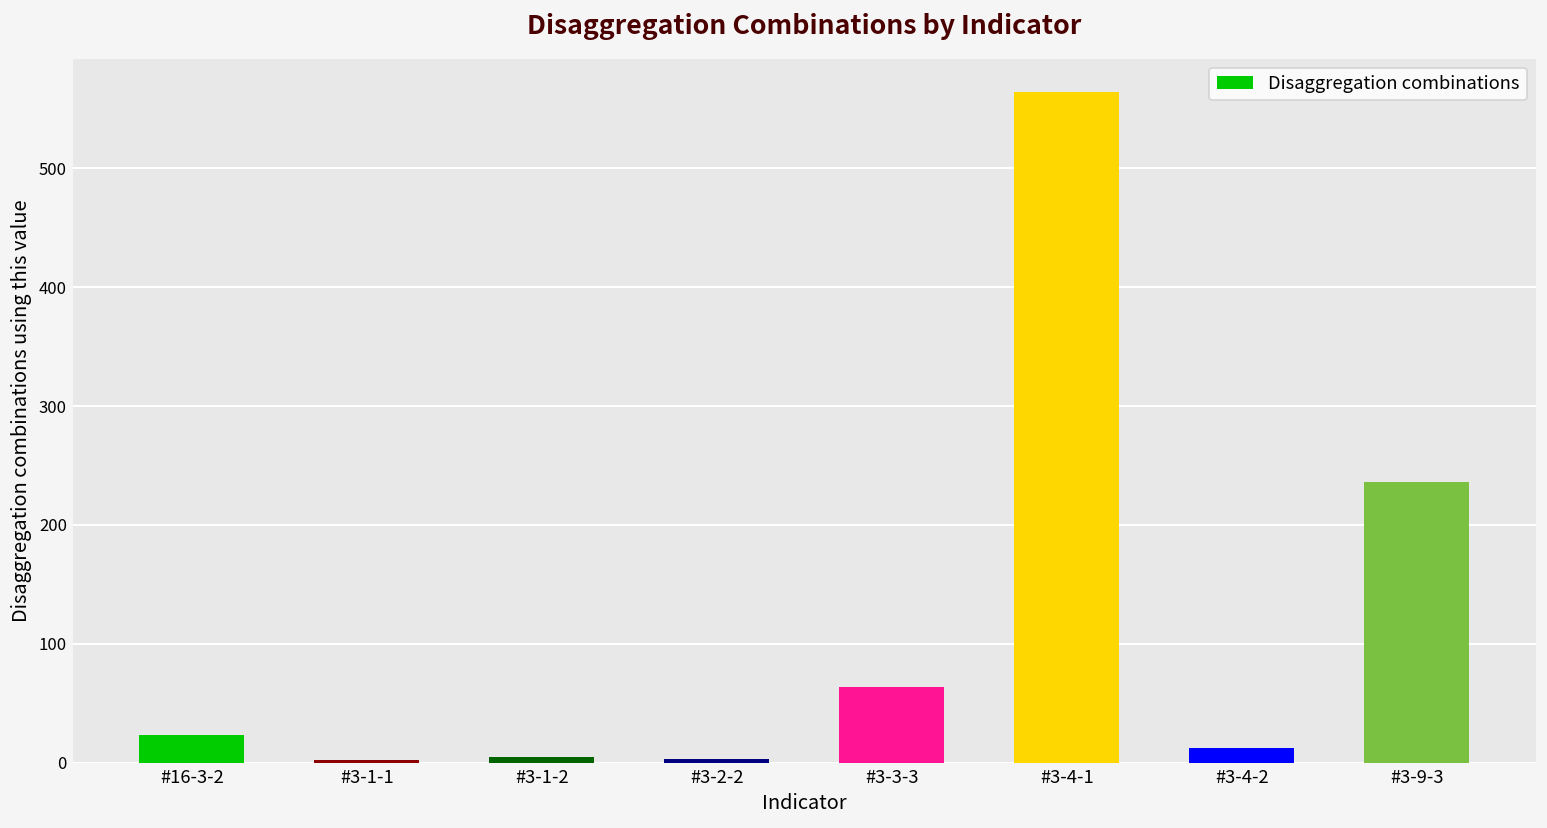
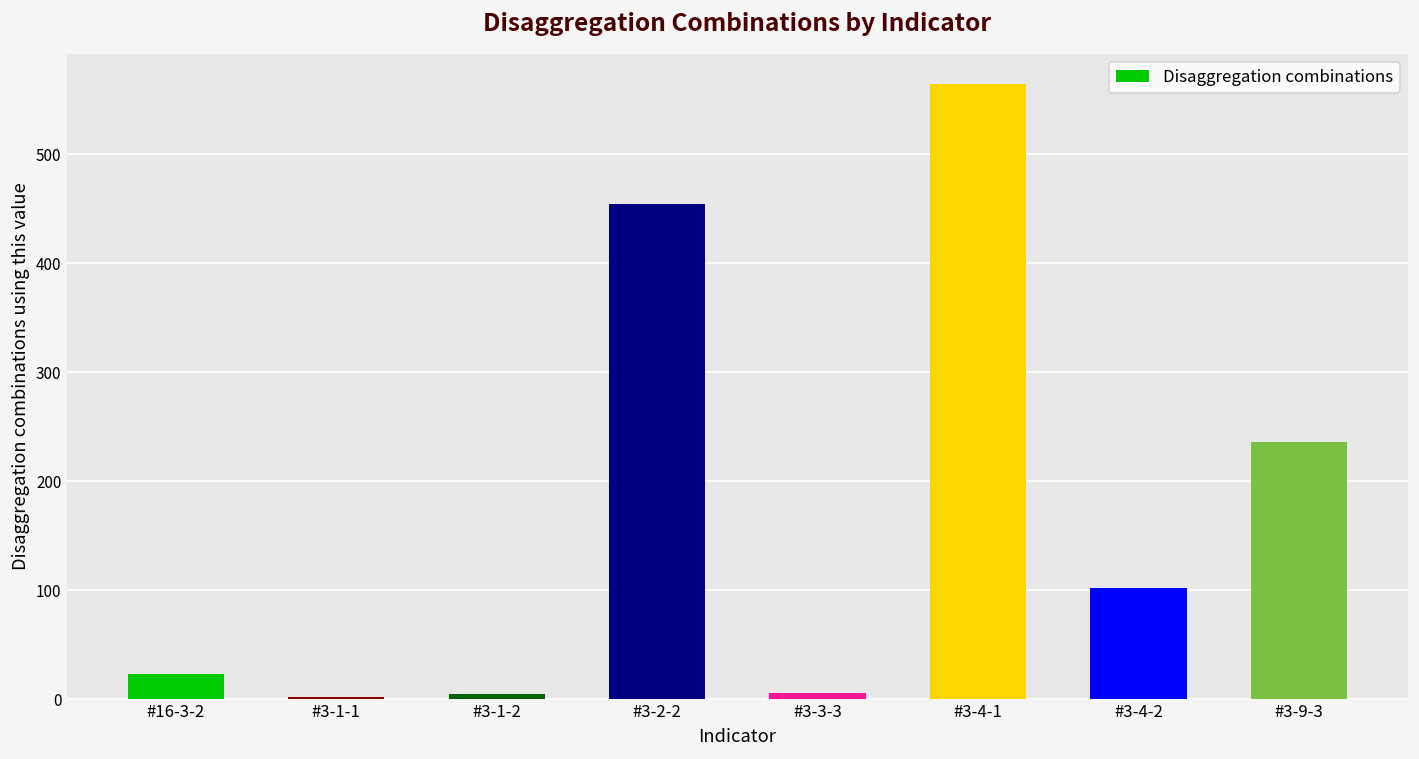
#3-2-2: 0 -> 450
#3-3-3: 60 -> 10
#3-4-2: 10 -> 100
